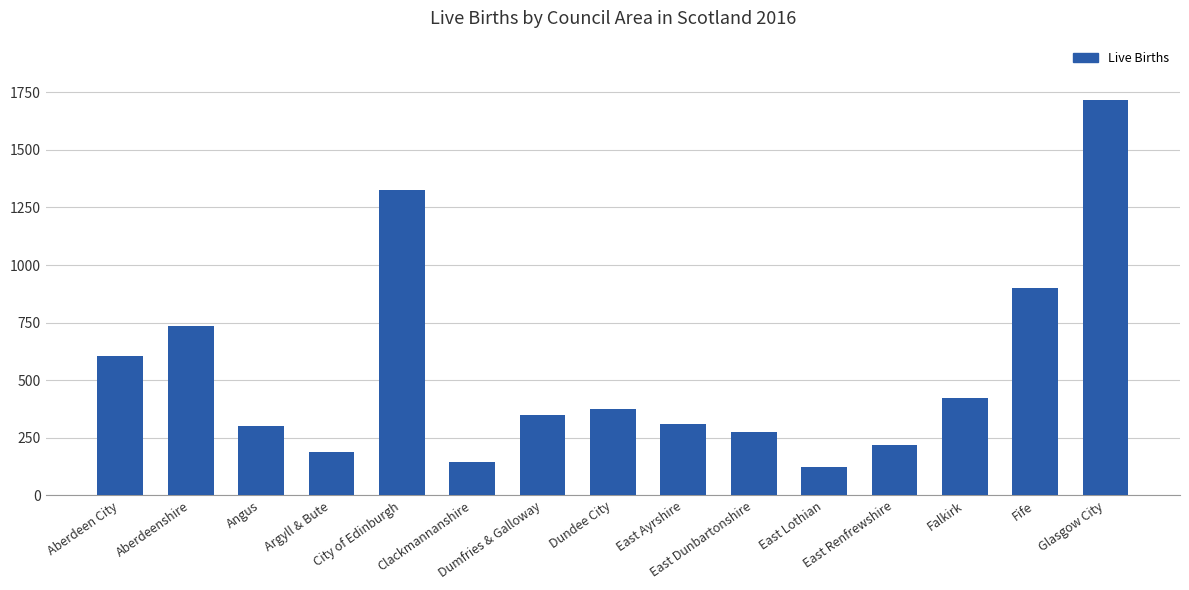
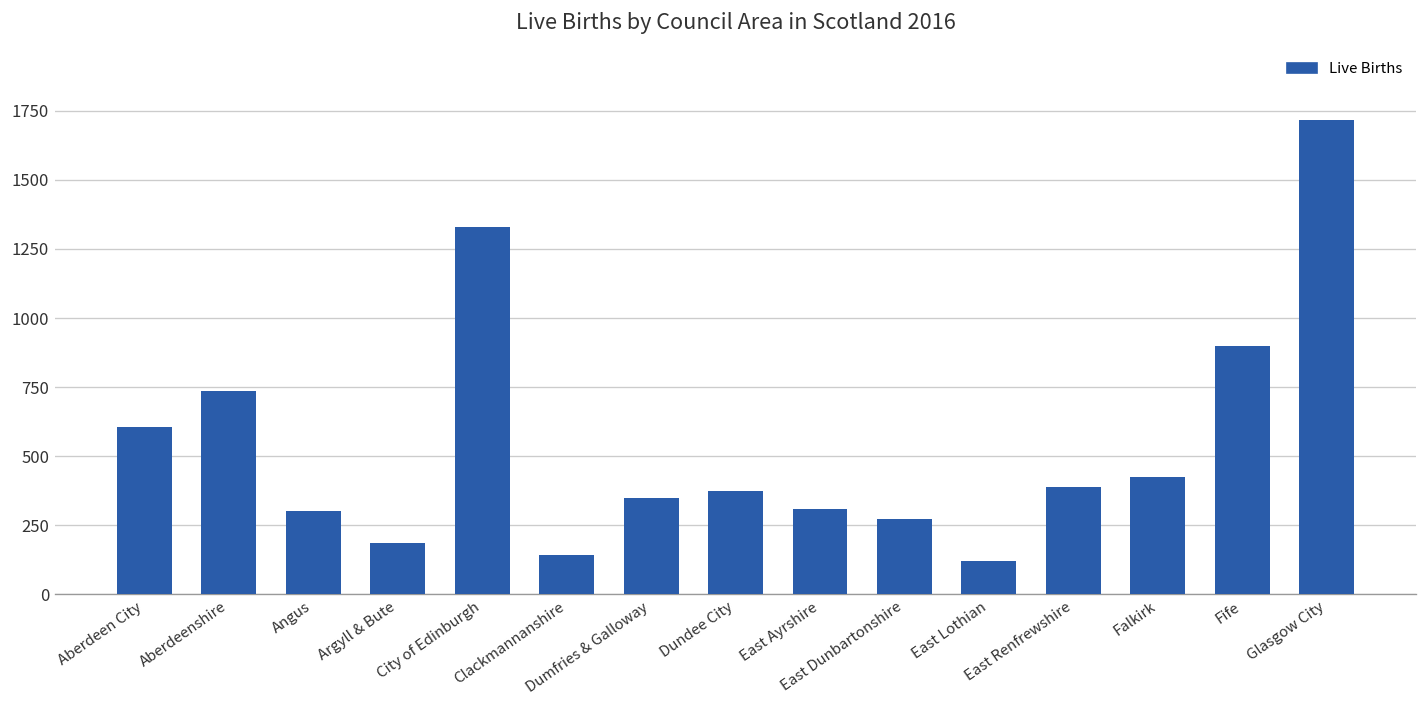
East Renfrewshire: 220 -> 390
